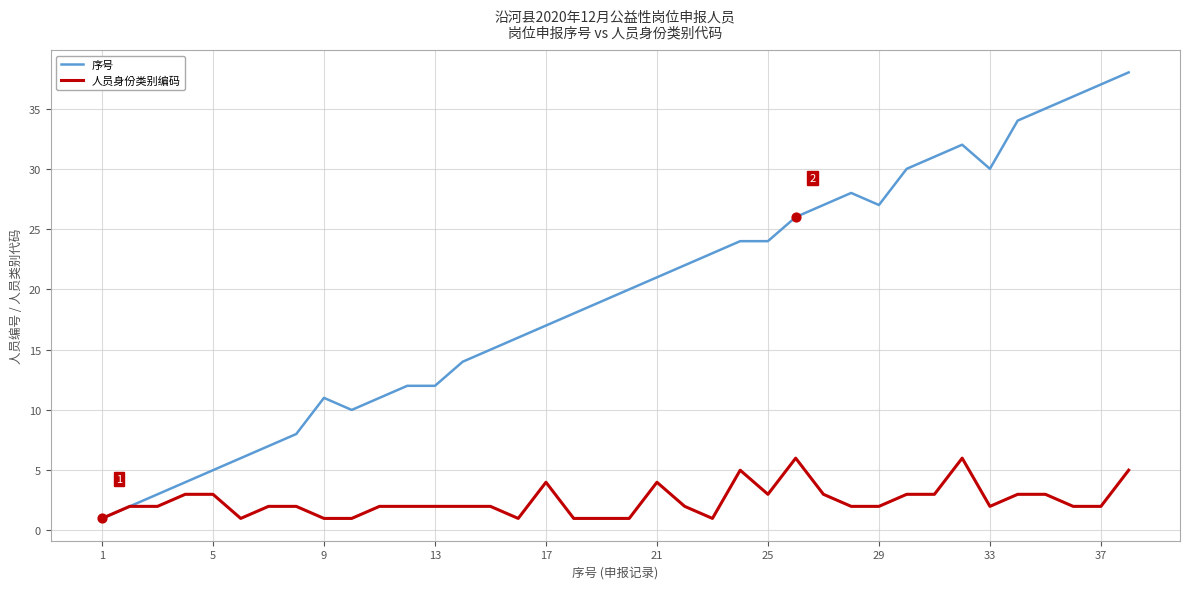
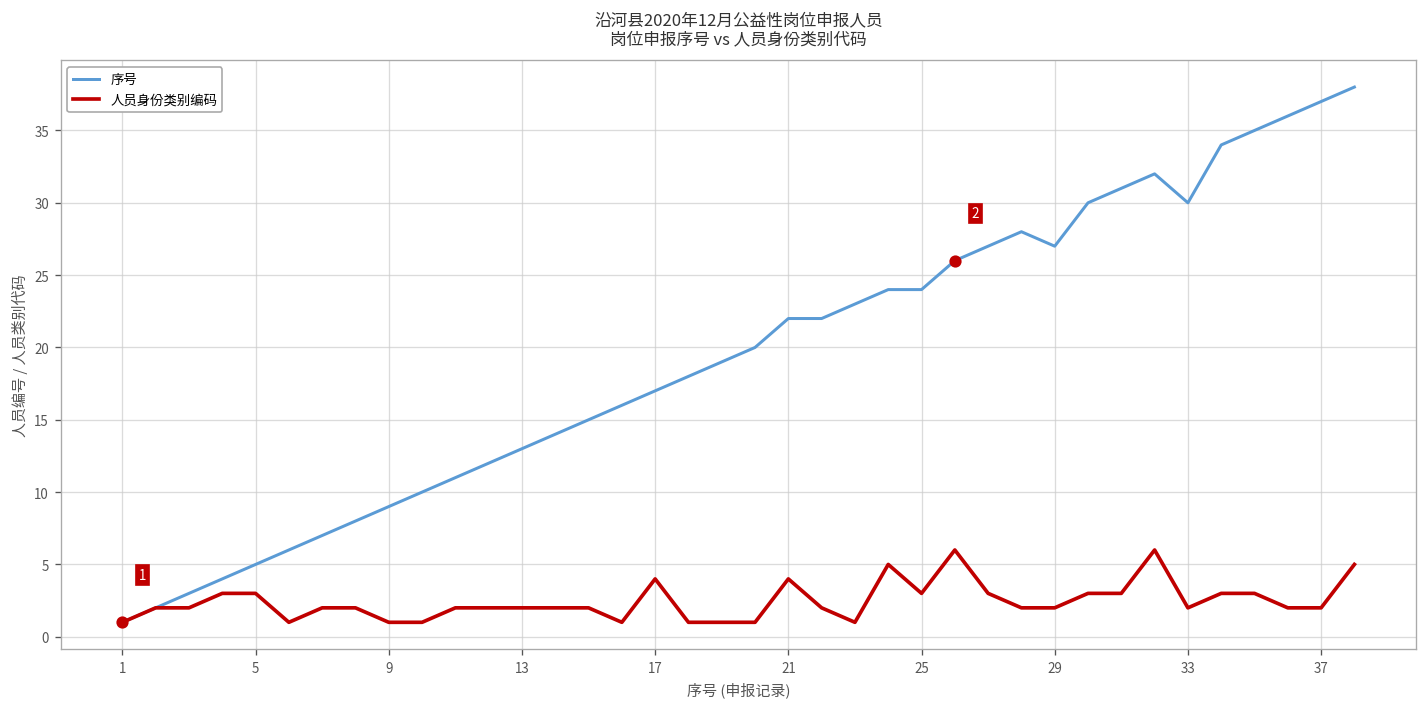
序号, 9: 11 -> 9
序号, 13: 12 -> 13
序号, 21: 21 -> 22
